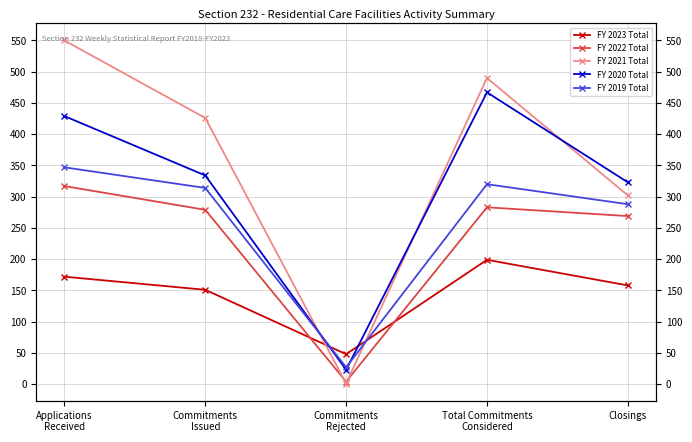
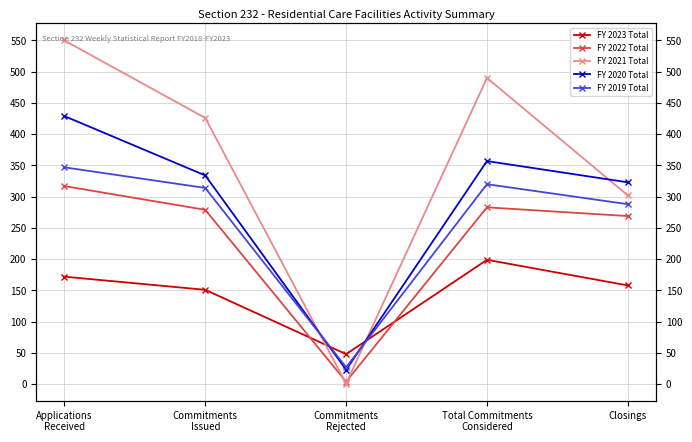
FY 2020 Total, Total Commitments Considered: 470 -> 360
